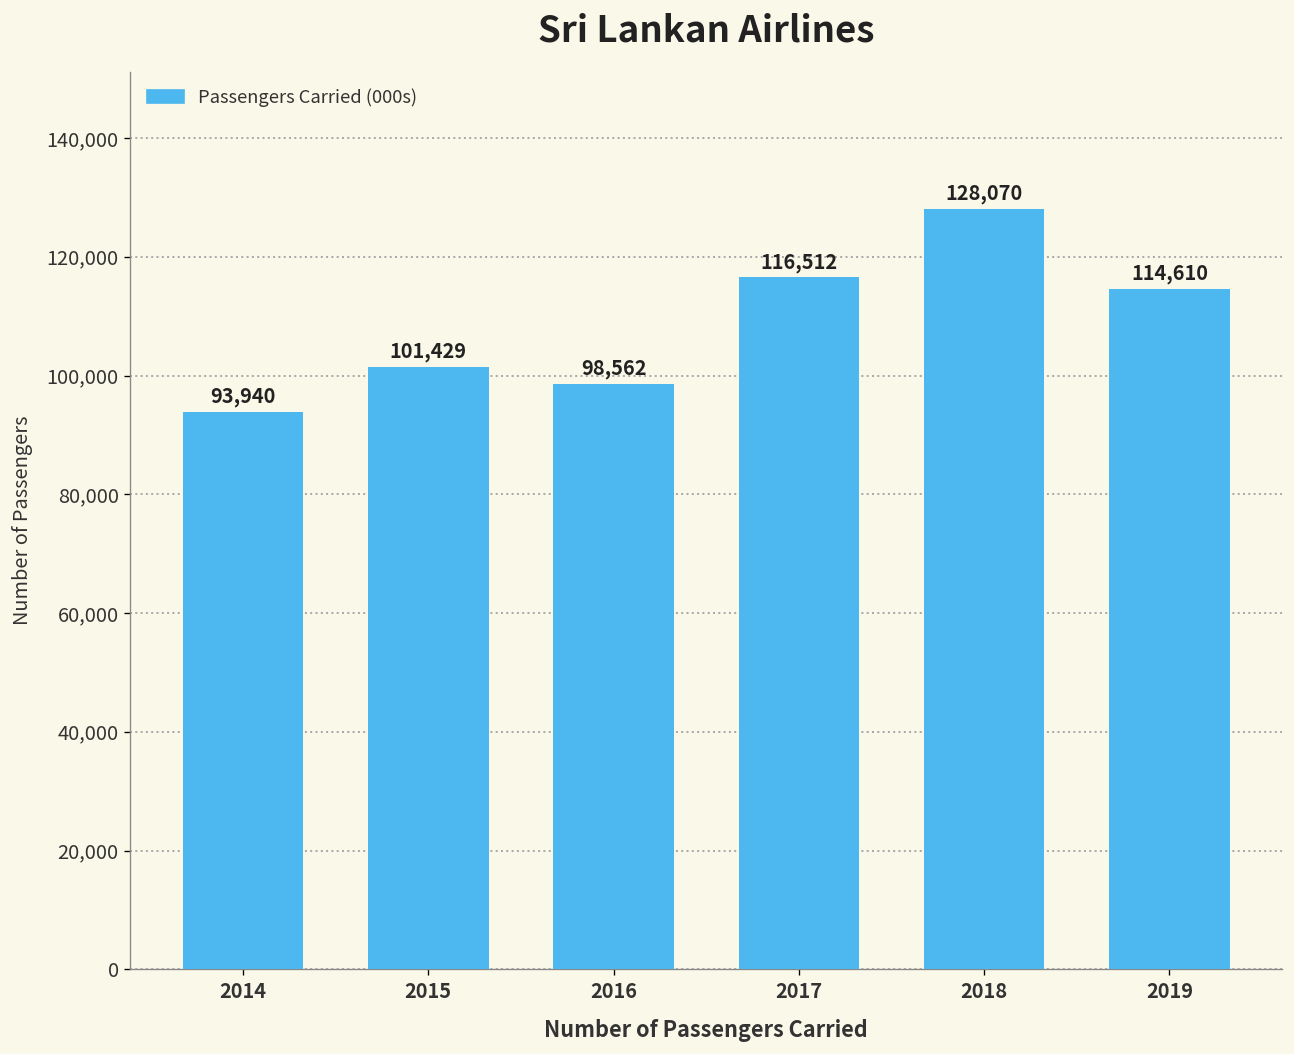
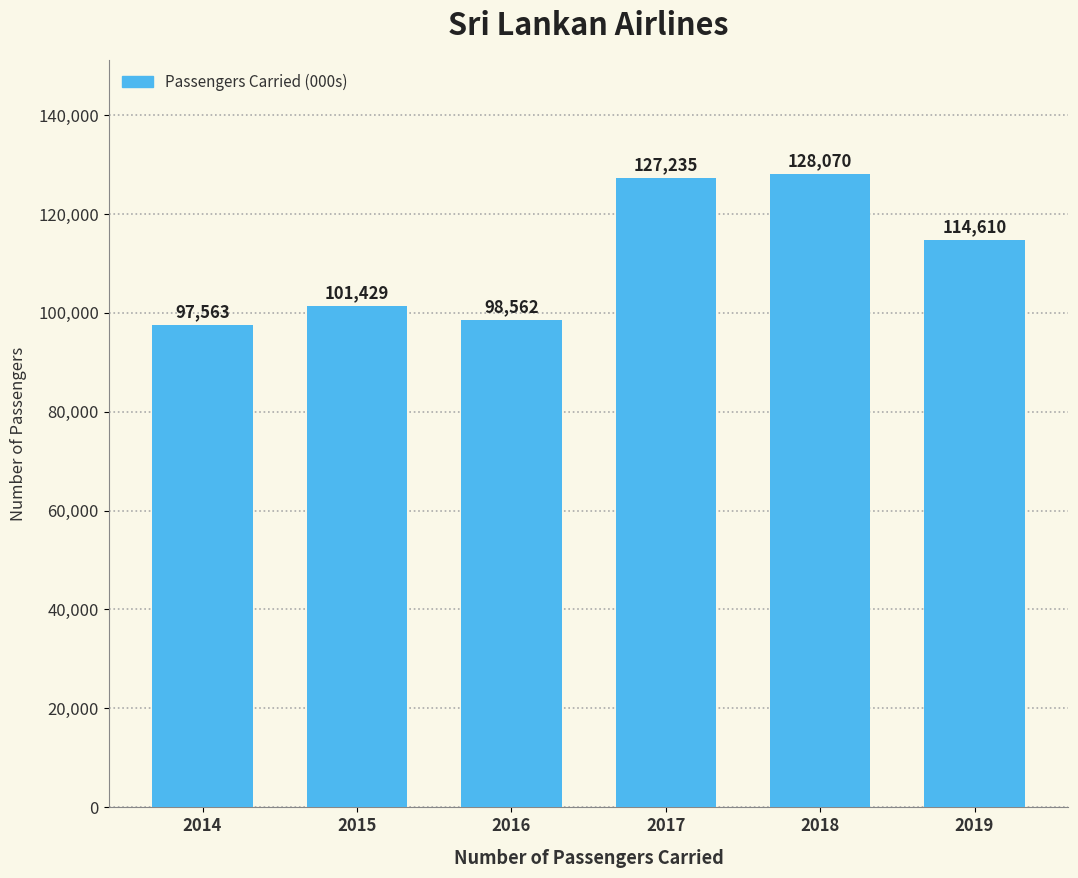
2014: 93,940 -> 97,563
2017: 116,512 -> 127,235
